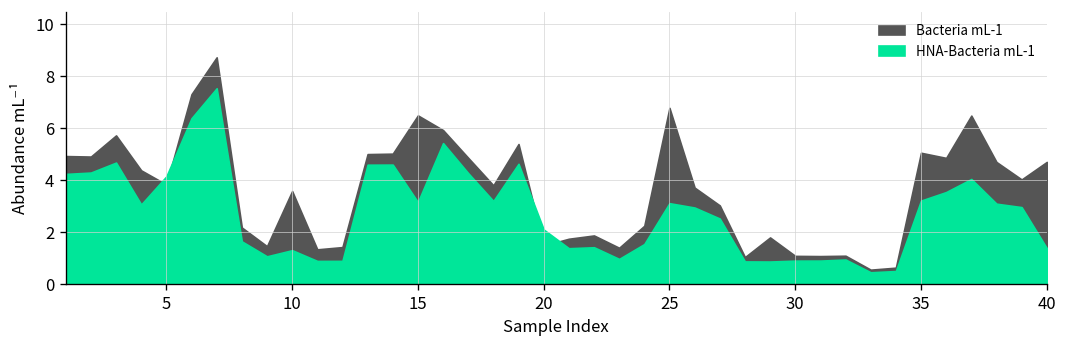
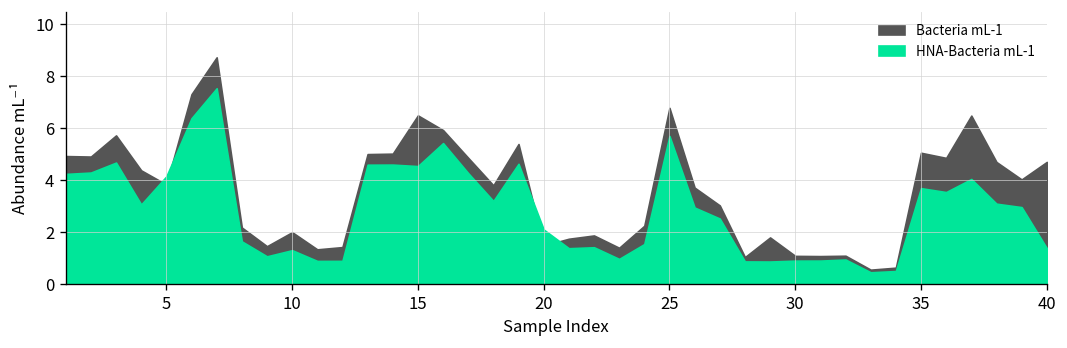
Bacteria mL-1, 10: 3.6 -> 2.0
HNA-Bacteria mL-1, 15: 3.2 -> 4.5
HNA-Bacteria mL-1, 25: 3.1 -> 5.7
HNA-Bacteria mL-1, 35: 3.2 -> 3.7
